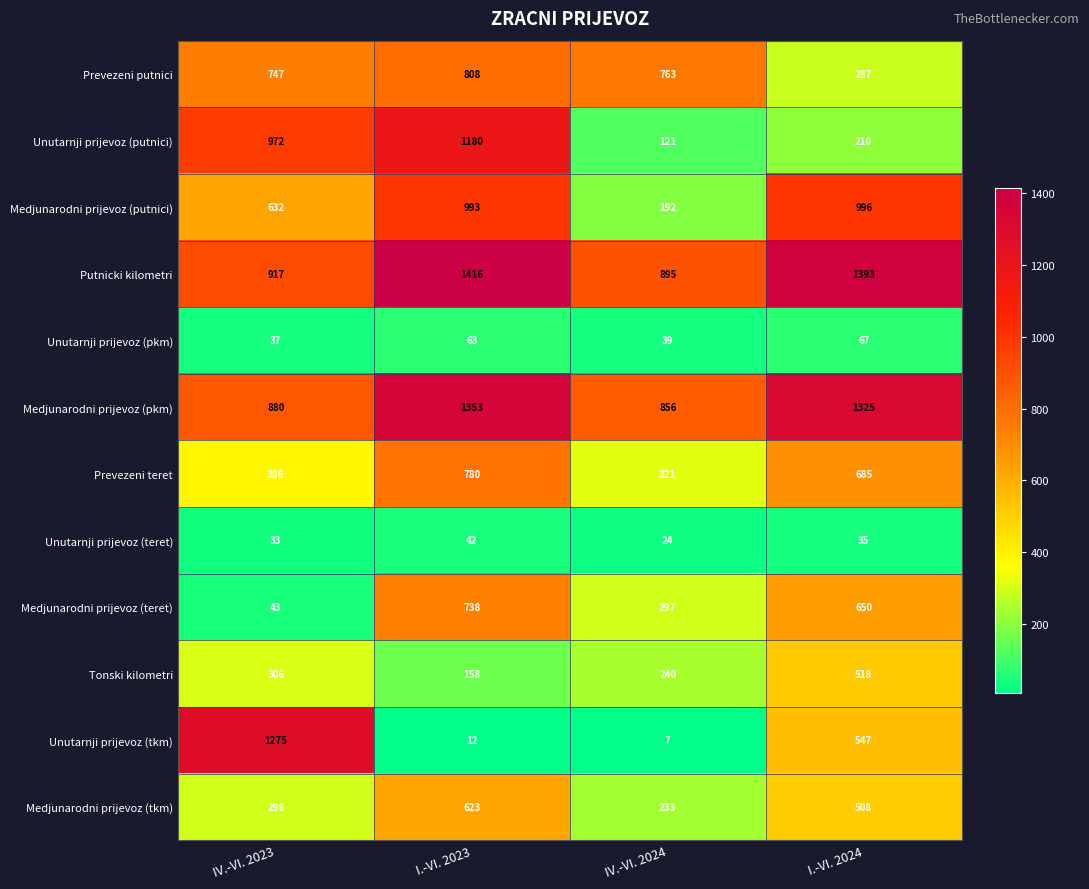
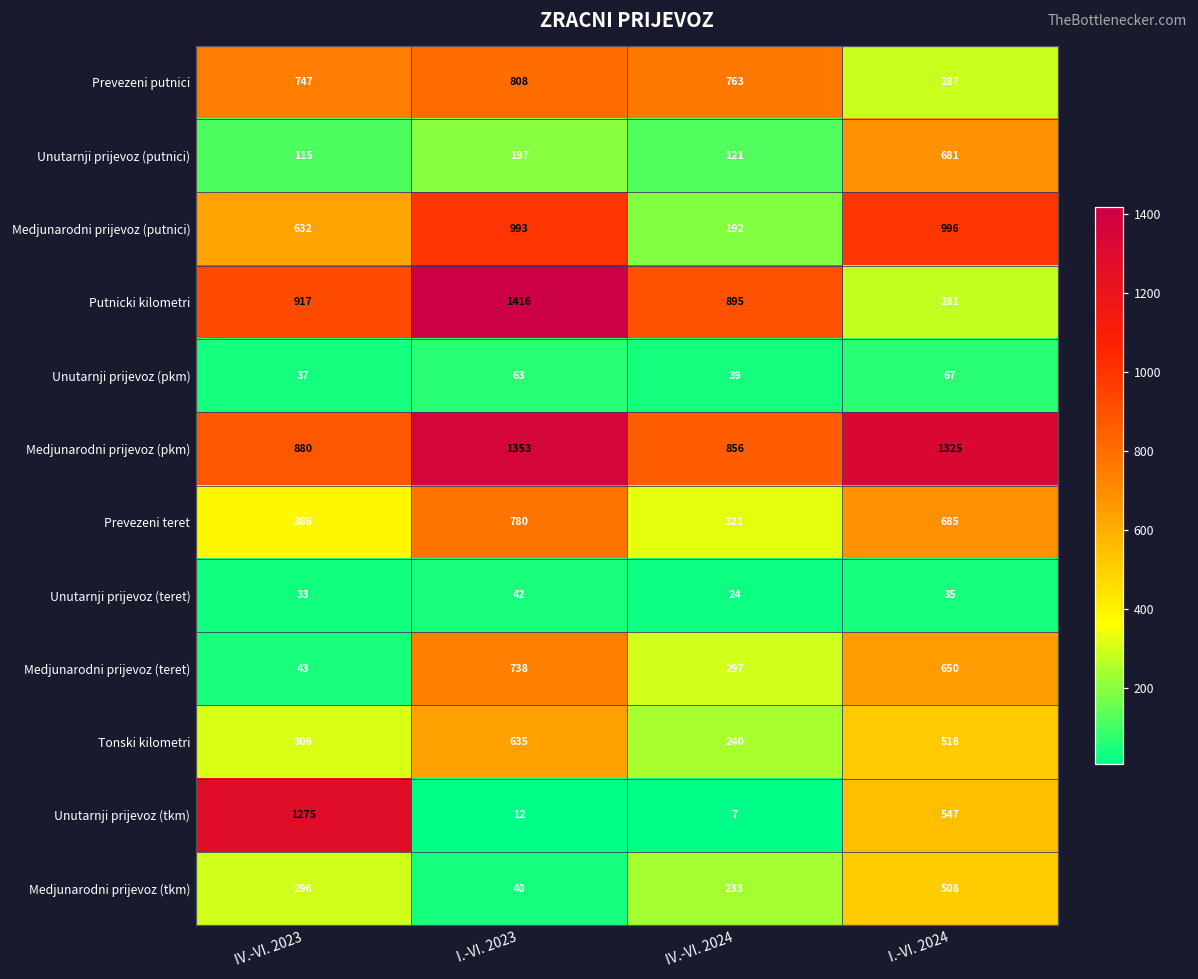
Unutarnji prijevoz (putnici), IV.-VI. 2023: 972 -> 115
Unutarnji prijevoz (putnici), I.-VI. 2023: 1180 -> 197
Unutarnji prijevoz (putnici), I.-VI. 2024: 210 -> 681
Putnicki kilometri, I.-VI. 2024: 1393 -> 281
Tonski kilometri, I.-VI. 2023: 158 -> 635
Medjunarodni prijevoz (tkm), I.-VI. 2023: 623 -> 40
